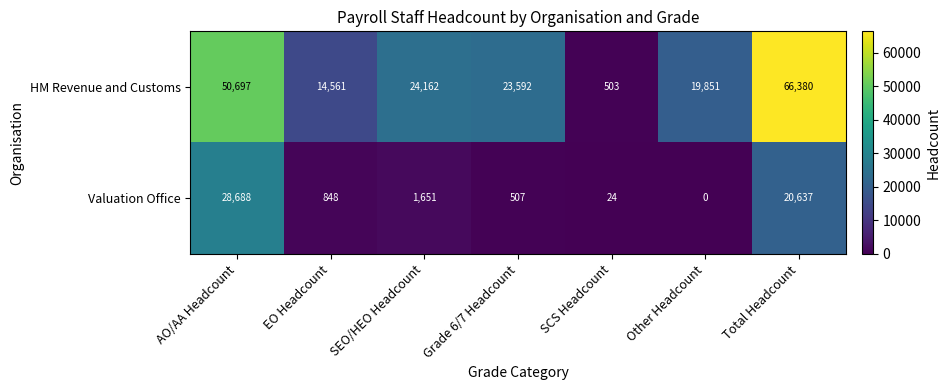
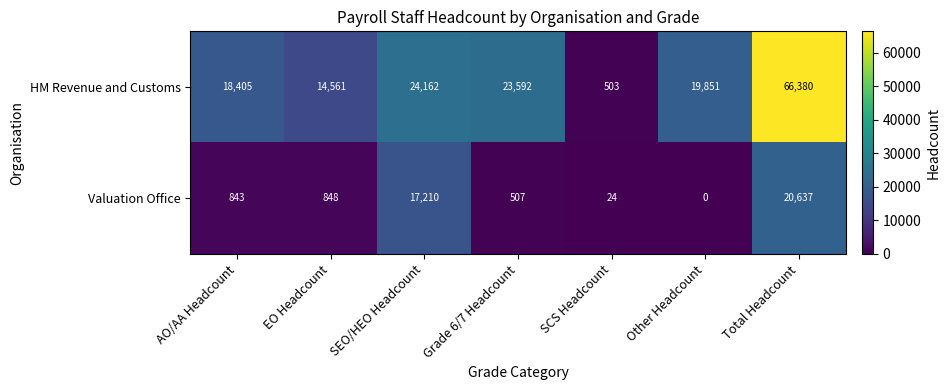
HM Revenue and Customs, AO/AA Headcount: 50,697 -> 18,405
Valuation Office, AO/AA Headcount: 28,688 -> 843
Valuation Office, SEO/HEO Headcount: 1,651 -> 17,210
